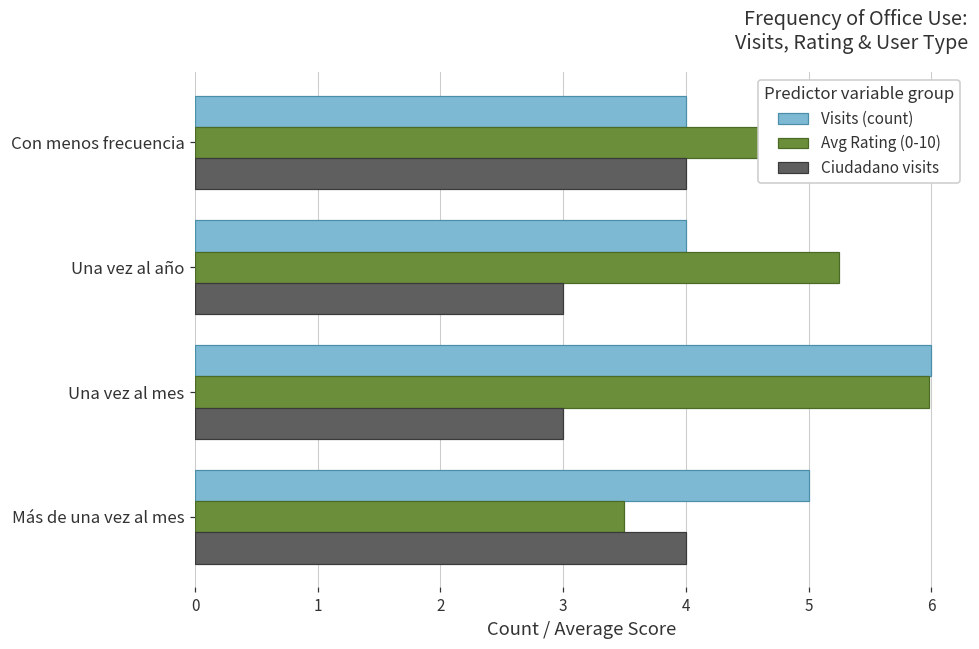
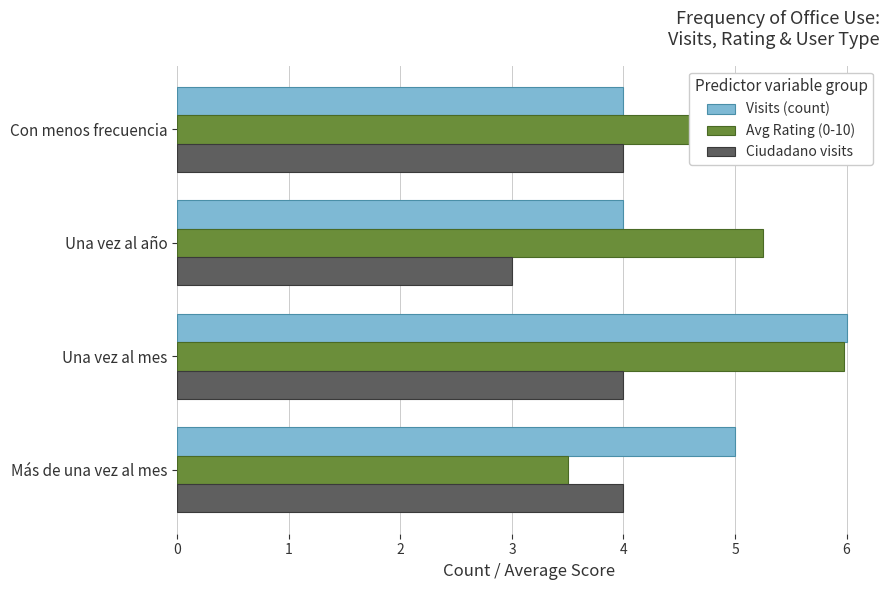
Ciudadano visits, Una vez al mes: 3 -> 4
